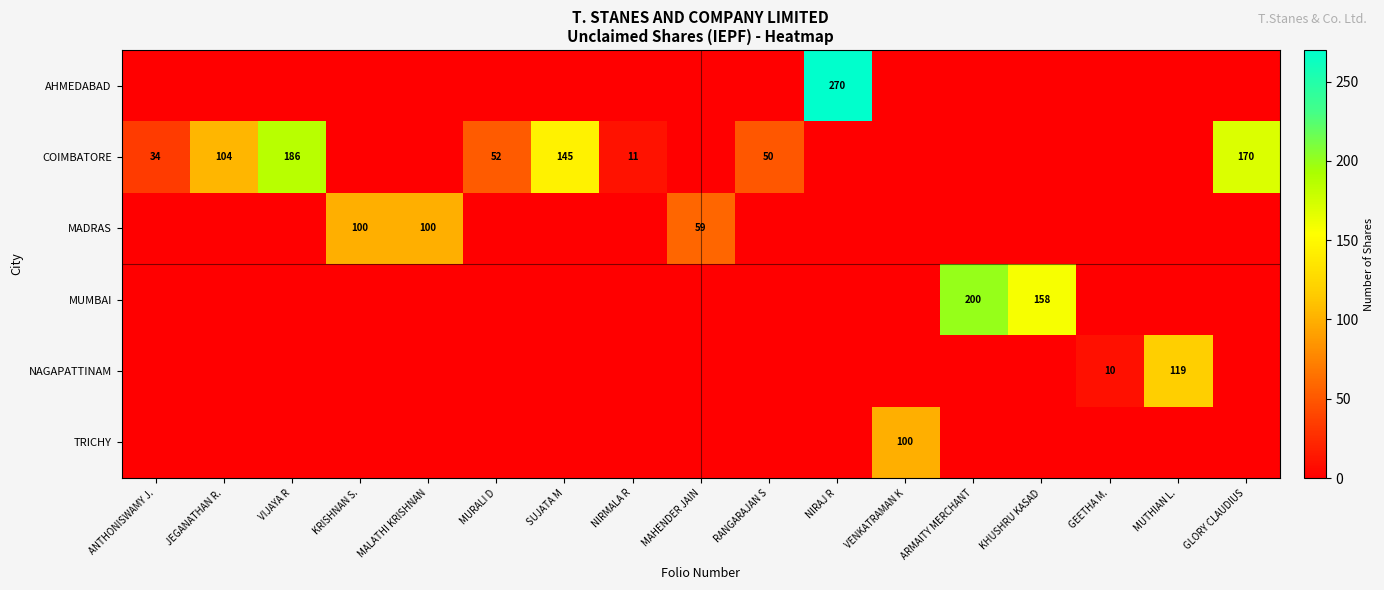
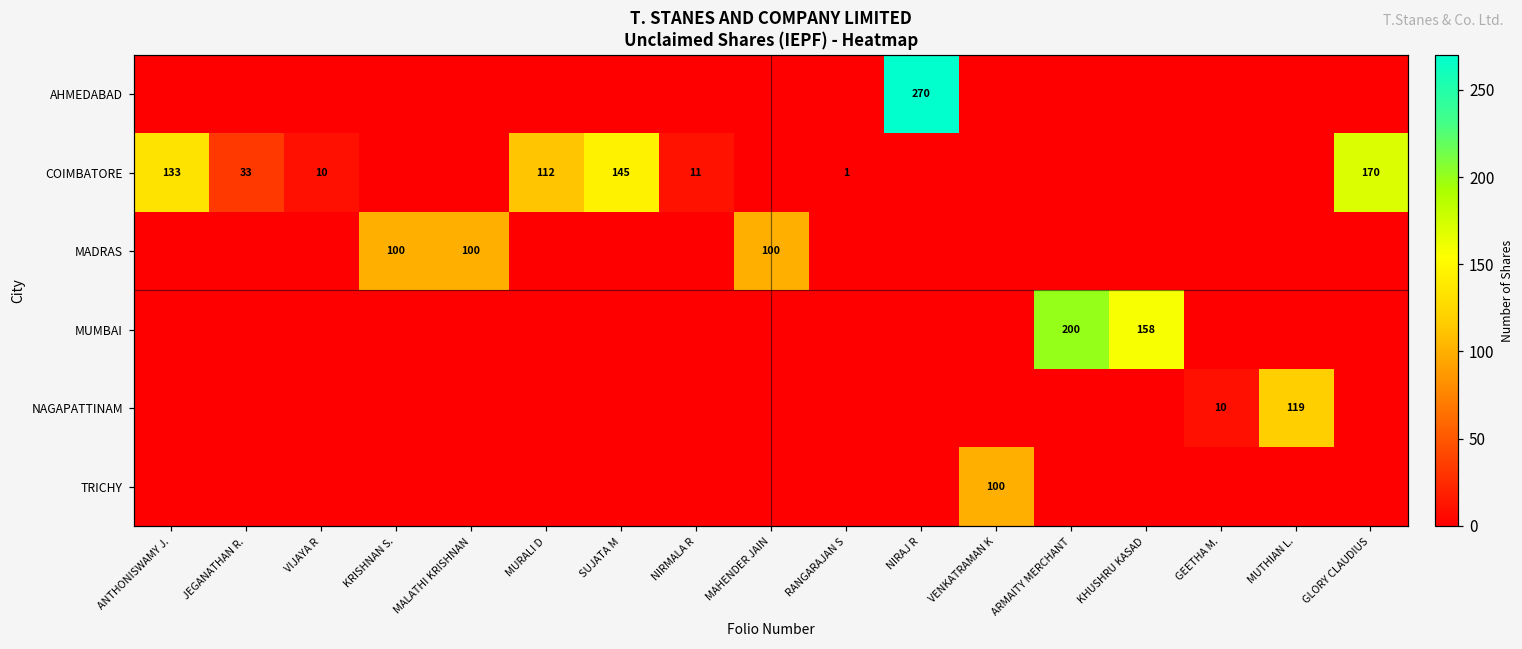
COIMBATORE, ANTHONISWAMY J.: 34 -> 133
COIMBATORE, JEGANATHAN R.: 104 -> 33
COIMBATORE, VIJAYA R: 186 -> 10
COIMBATORE, MURALI D: 52 -> 112
COIMBATORE, RANGARAJAN S: 50 -> 1
MADRAS, MAHENDER JAIN: 59 -> 100
